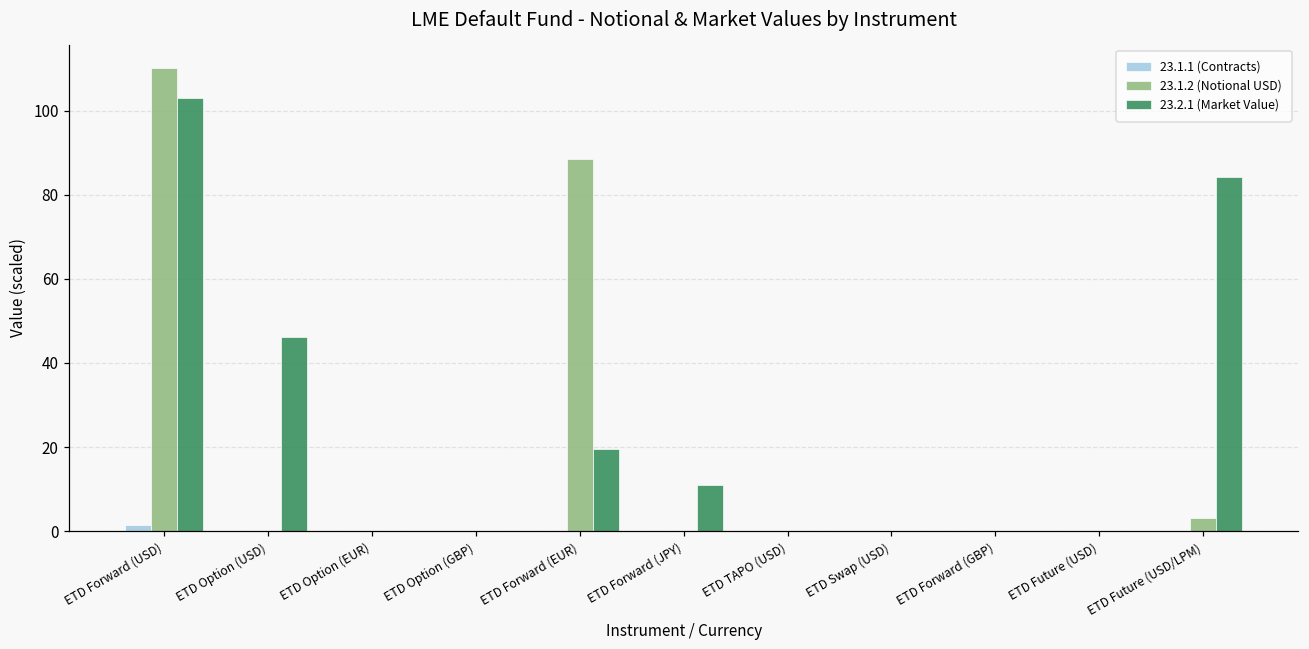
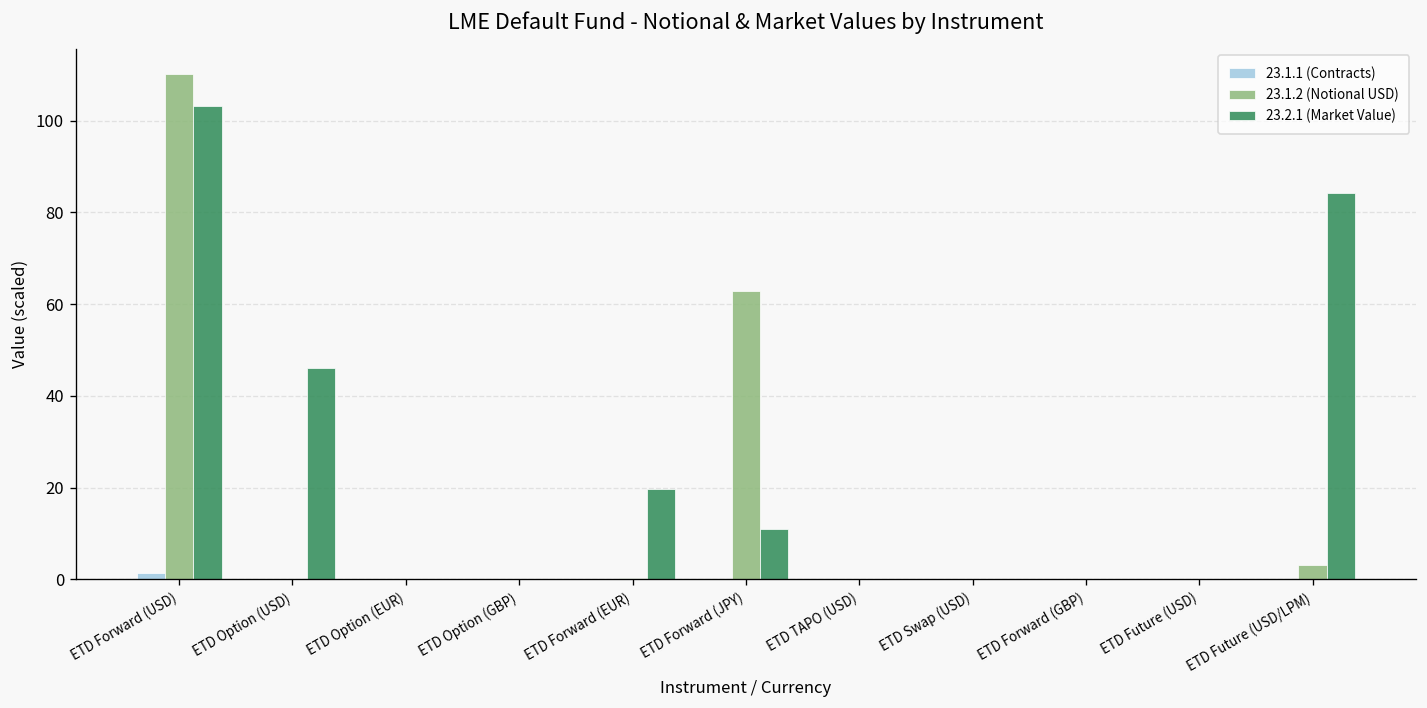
23.1.2 (Notional USD), ETD Forward (EUR): 89 -> 0
23.1.2 (Notional USD), ETD Forward (JPY): 0 -> 63
